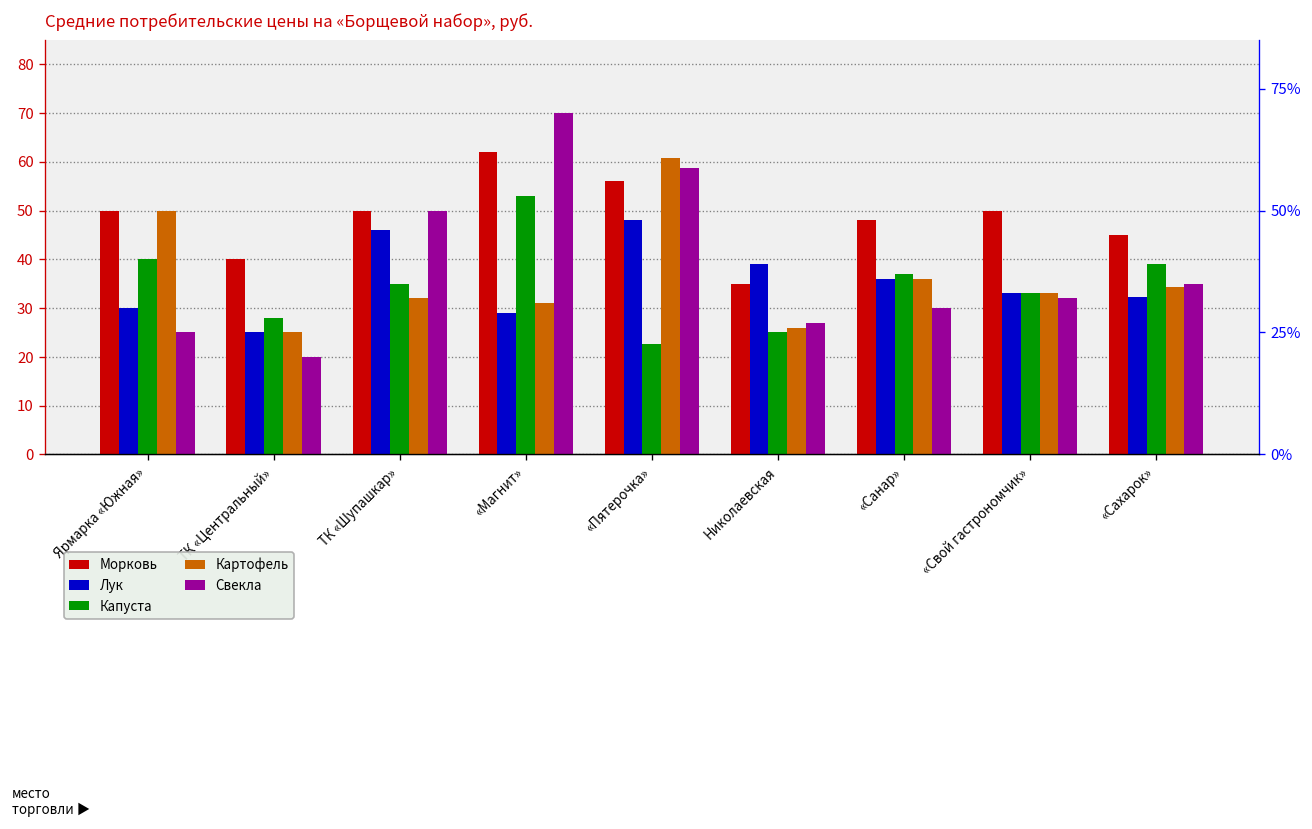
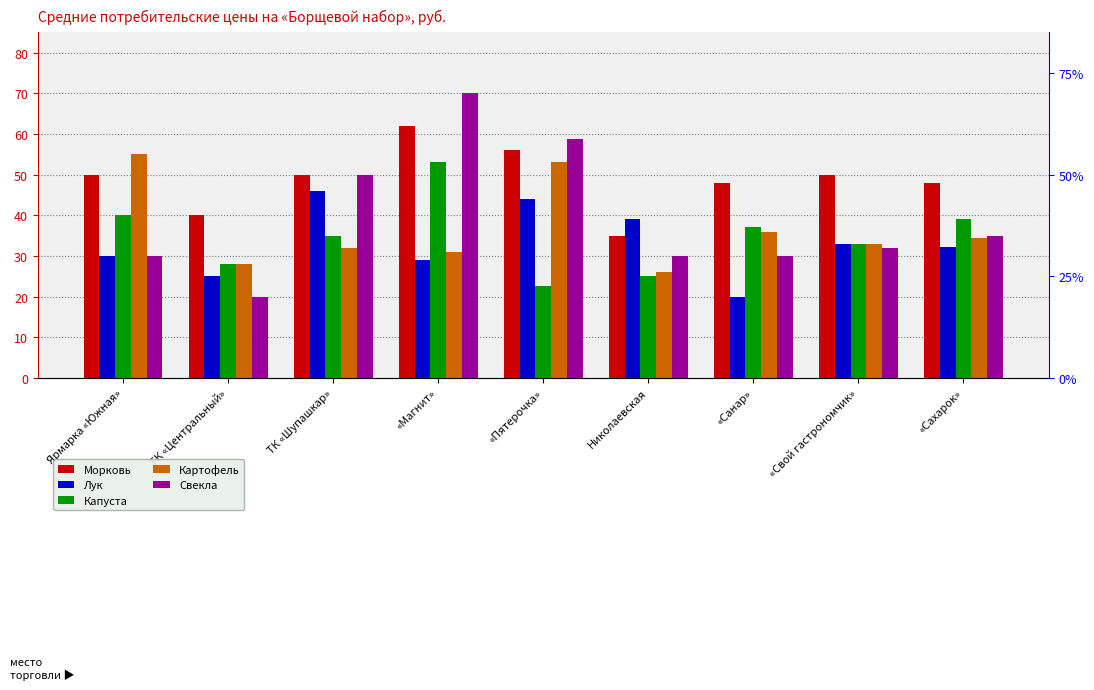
Картофель, Ярмарка «Южная»: 50 -> 55
Свекла, Ярмарка «Южная»: 25 -> 30
Картофель, ТК «Центральный»: 25 -> 28
Лук, «Пятерочка»: 48 -> 44
Картофель, «Пятерочка»: 61 -> 53
Свекла, Николаевская: 27 -> 30
Лук, «Санар»: 36 -> 20
Морковь, «Сахарок»: 45 -> 48
